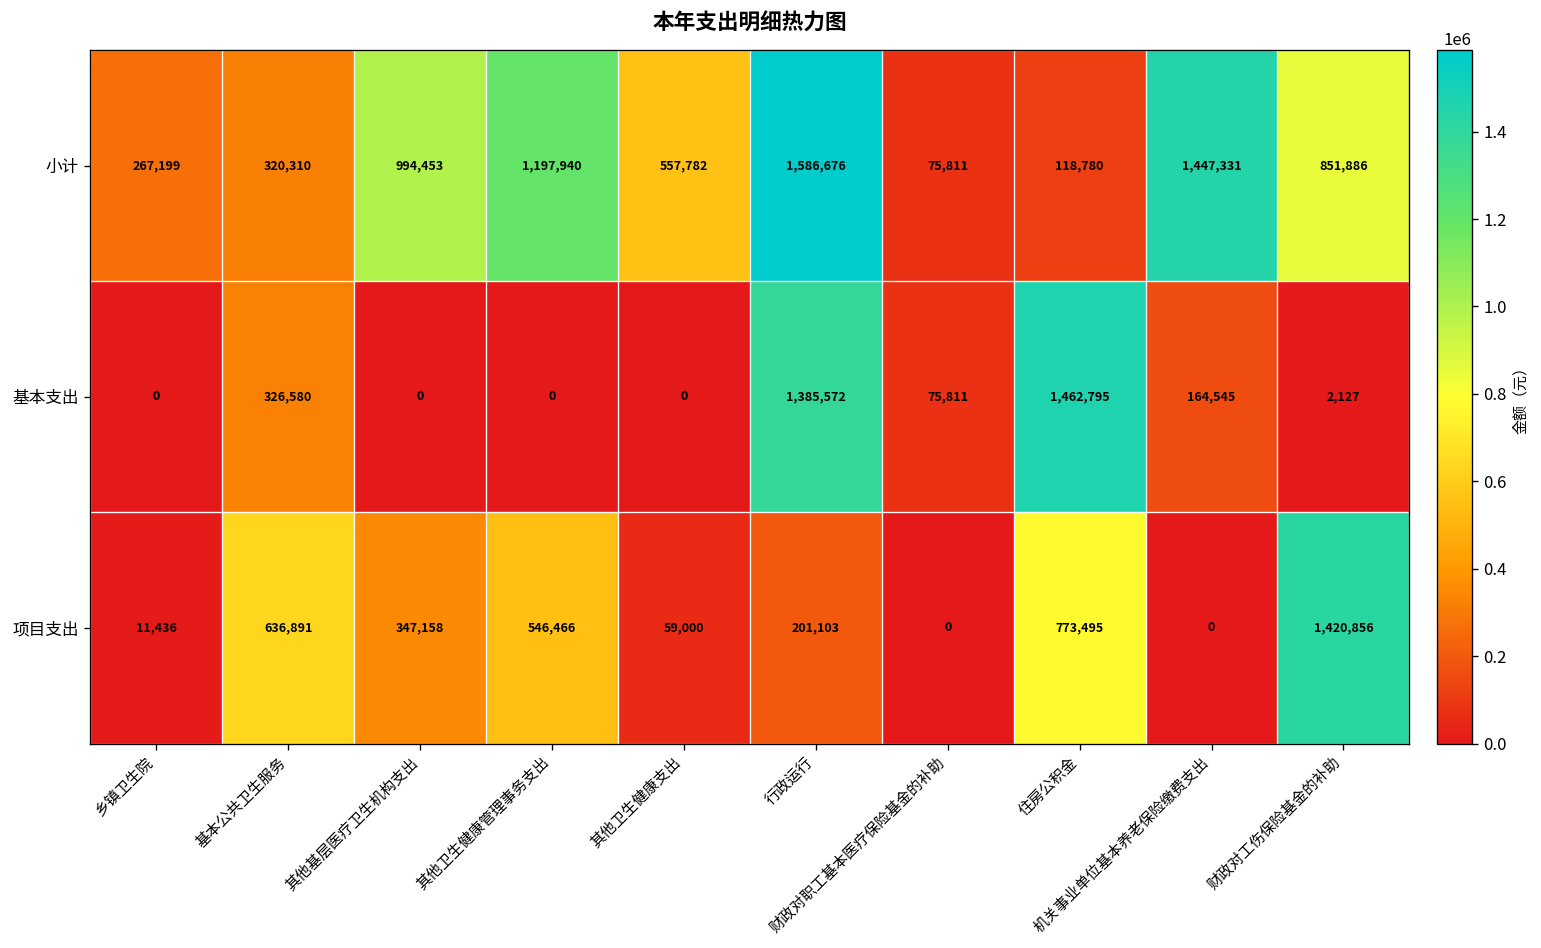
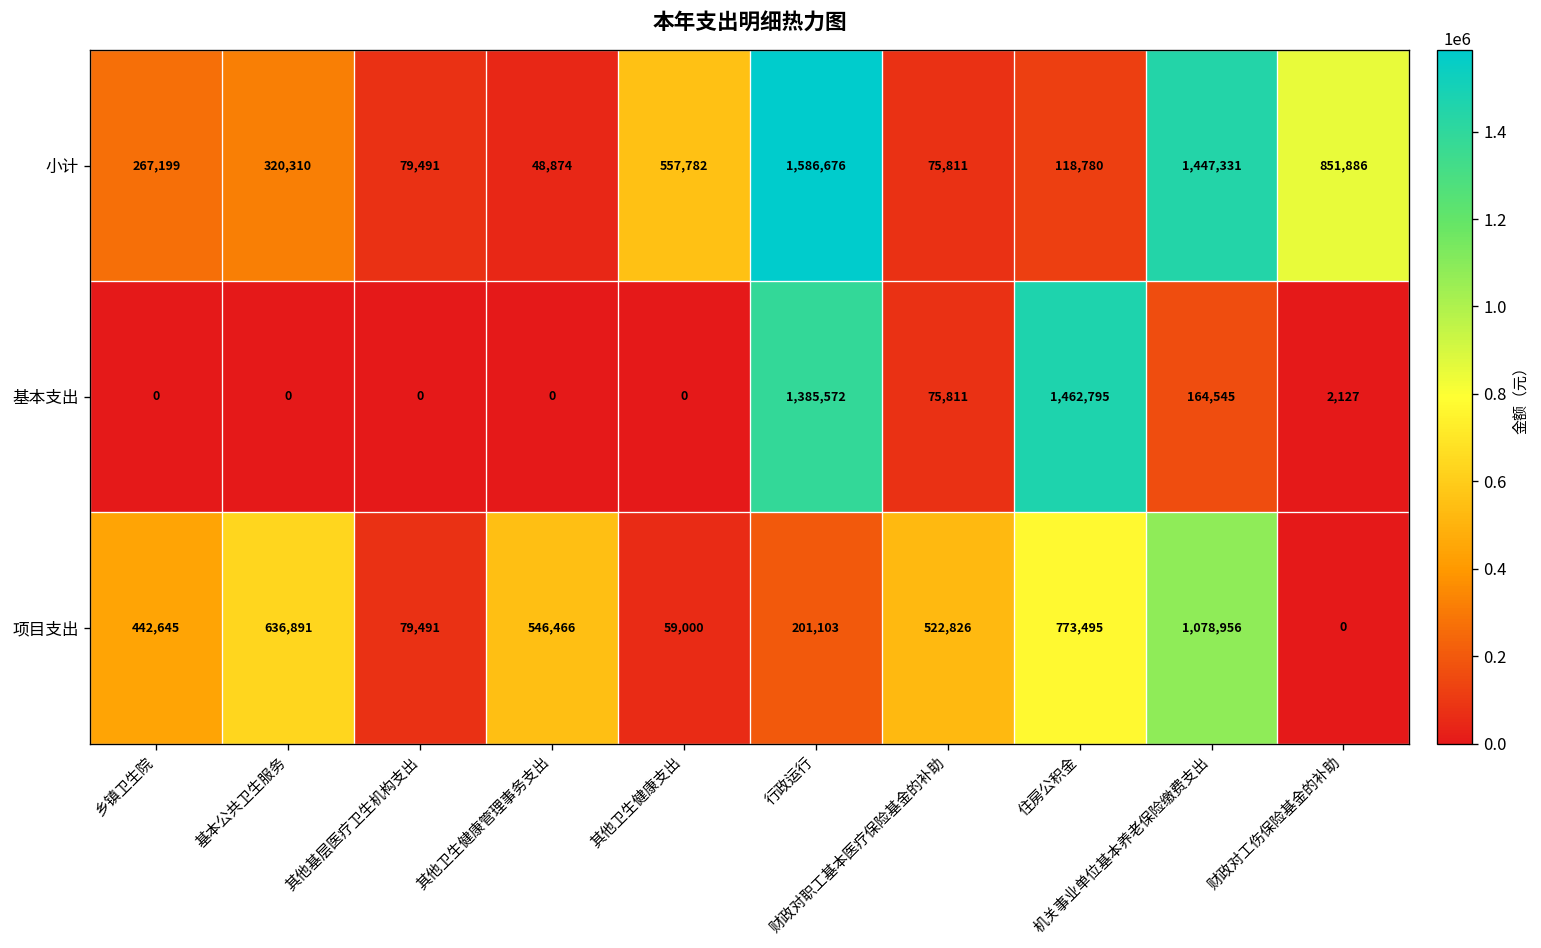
小计, 其他基层医疗卫生机构支出: 994,453 -> 79,491
小计, 其他卫生健康管理事务支出: 1,197,940 -> 48,874
基本支出, 基本公共卫生服务: 326,580 -> 0
项目支出, 乡镇卫生院: 11,436 -> 442,645
项目支出, 其他基层医疗卫生机构支出: 347,158 -> 79,491
项目支出, 财政对职工基本医疗保险基金的补助: 0 -> 522,826
项目支出, 机关事业单位基本养老保险缴费支出: 0 -> 1,078,956
项目支出, 财政对工伤保险基金的补助: 1,420,856 -> 0
